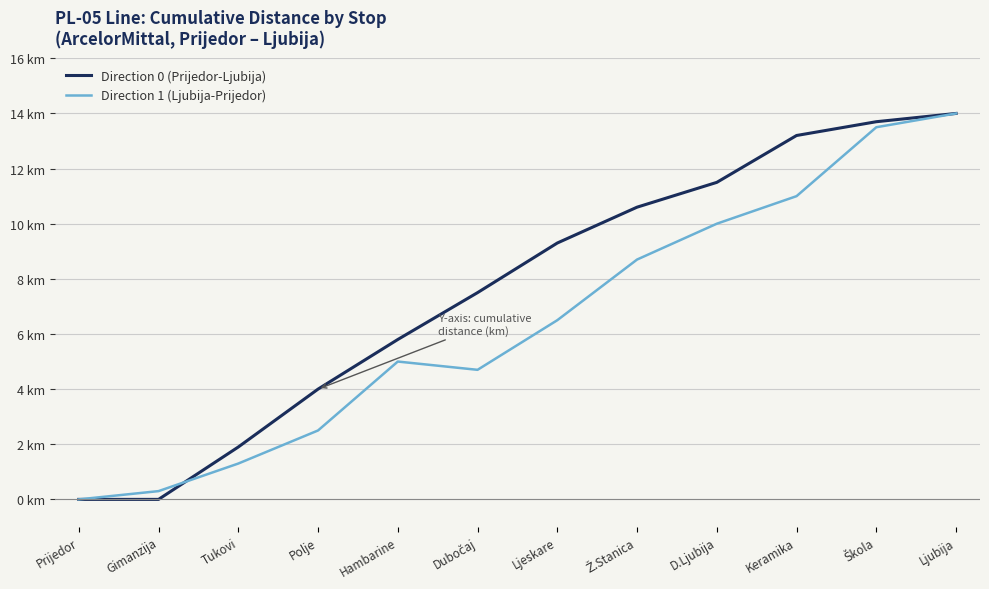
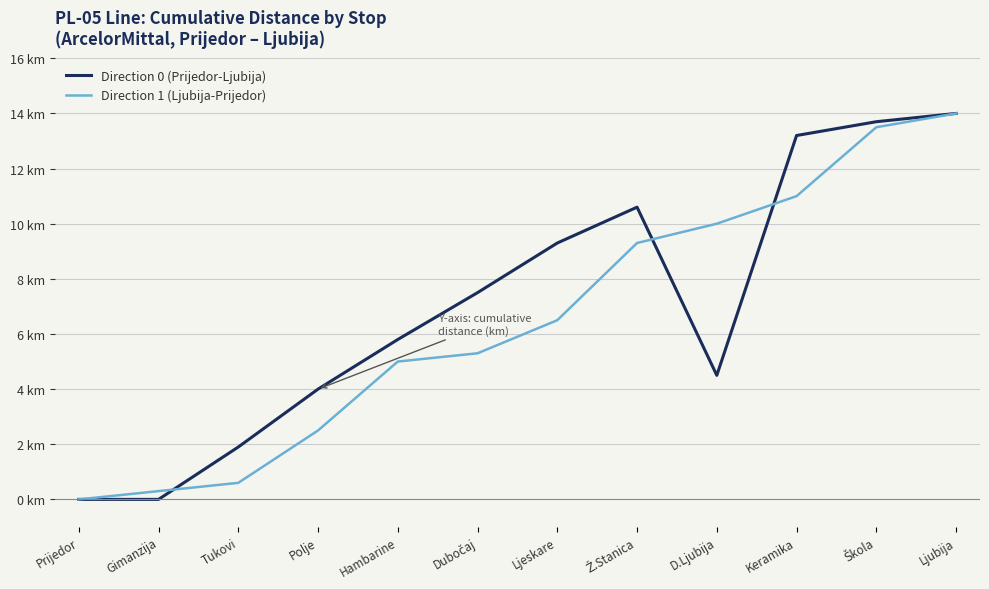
Direction 1 (Ljubija-Prijedor), Tukovi: 1.3 km -> 0.6 km
Direction 1 (Ljubija-Prijedor), Dubočaj: 4.7 km -> 5.3 km
Direction 1 (Ljubija-Prijedor), Ž.Stanica: 8.7 km -> 9.3 km
Direction 0 (Prijedor-Ljubija), D.Ljubija: 11.5 km -> 4.5 km
